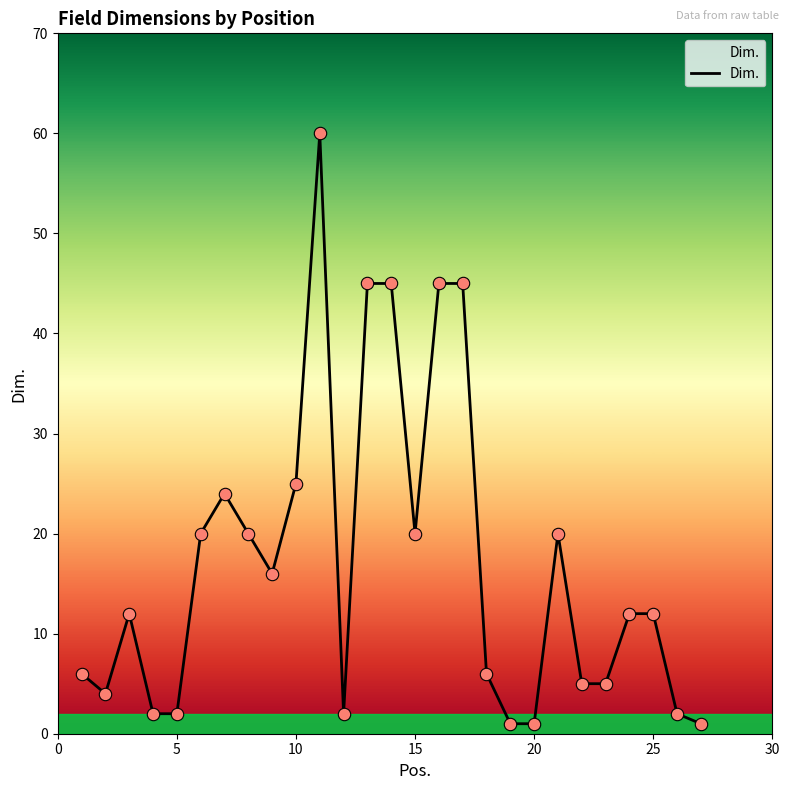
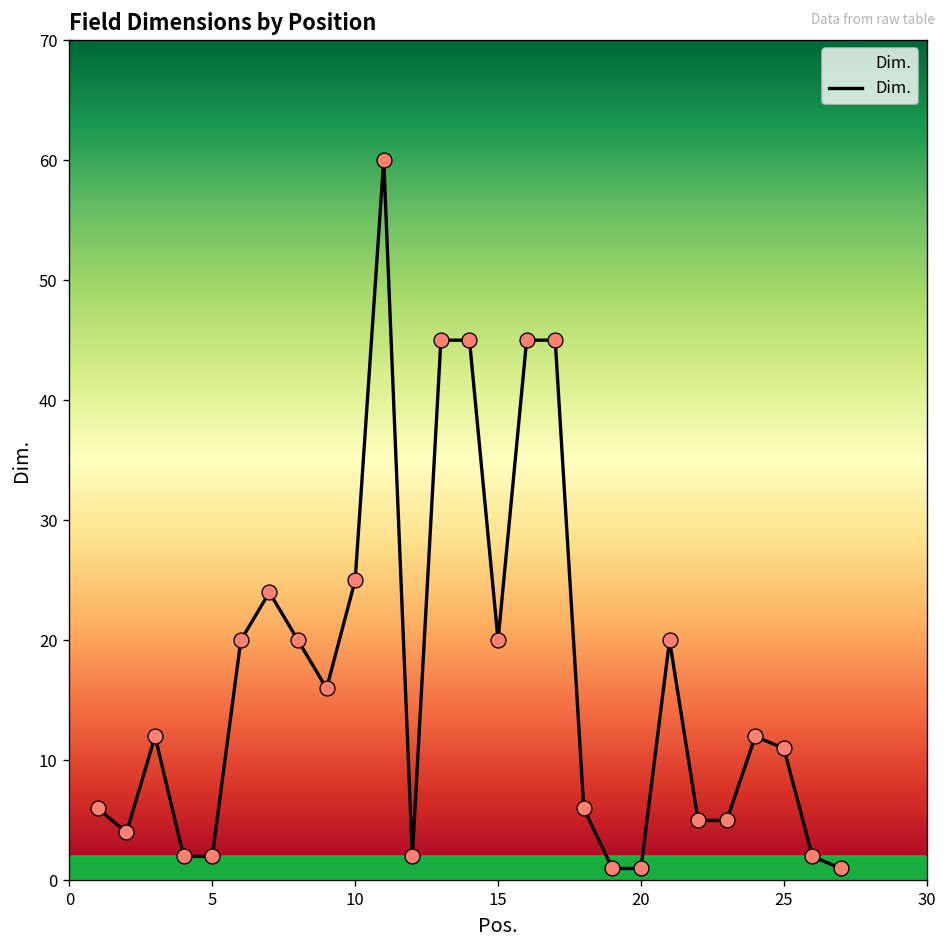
25: 12 -> 11
